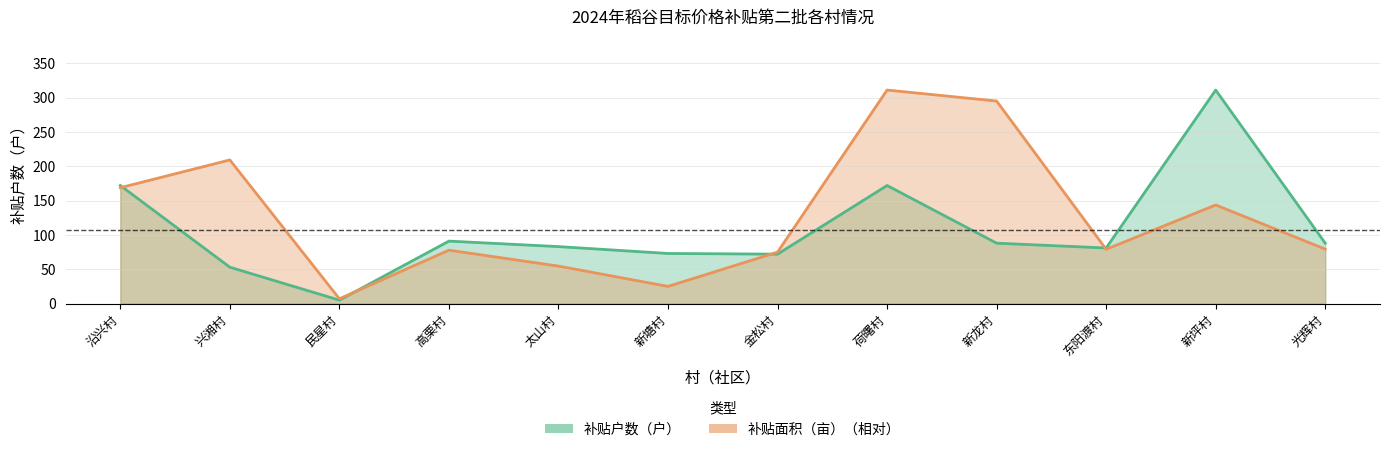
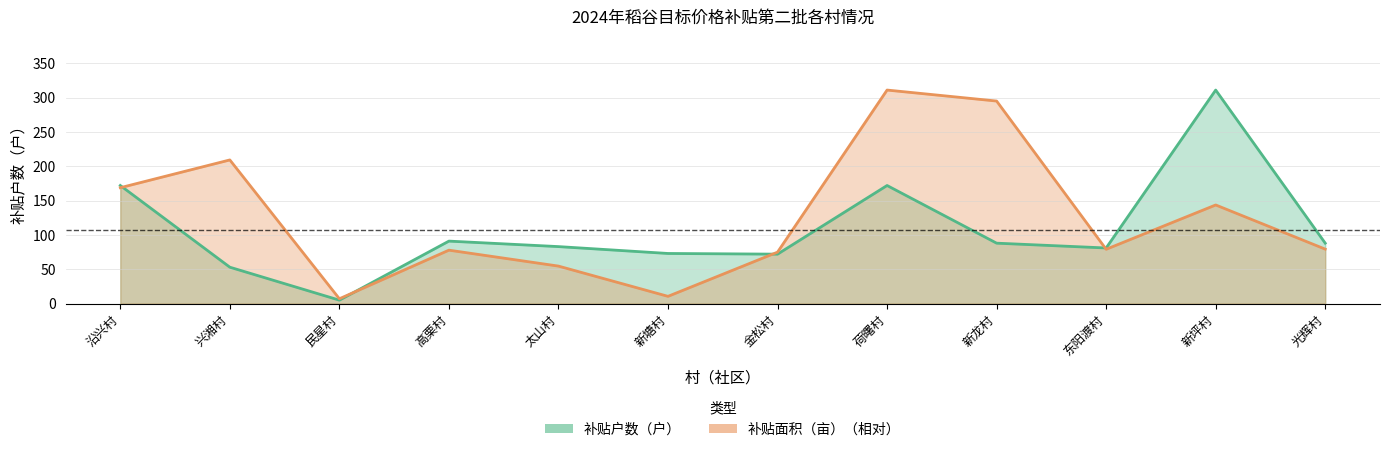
补贴面积（亩）（相对）, 新塘村: 30 -> 10
